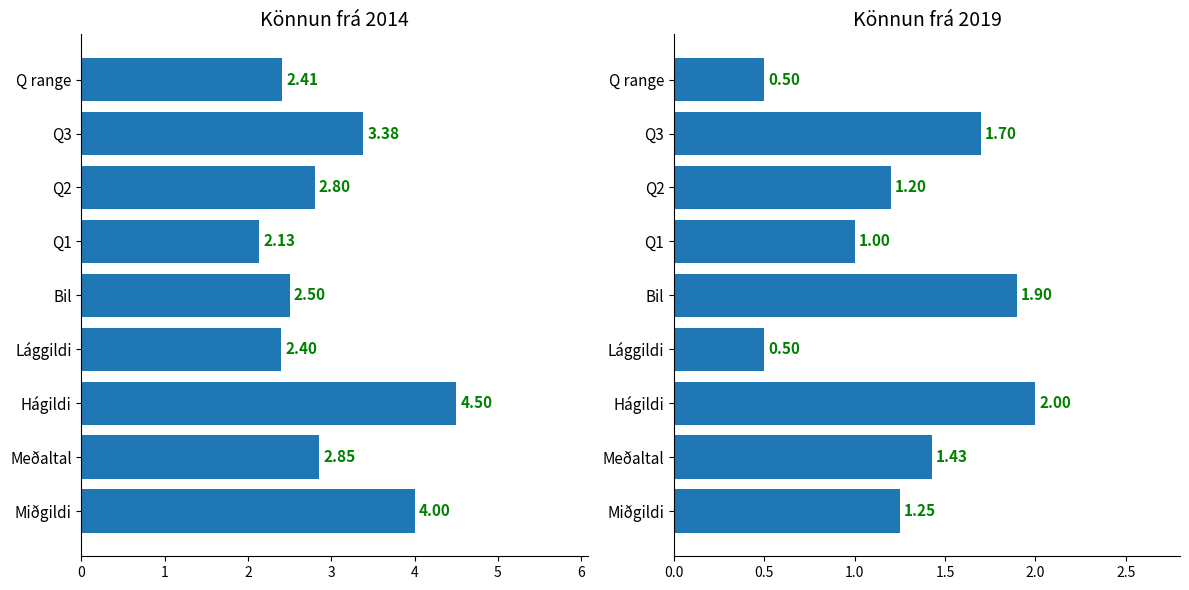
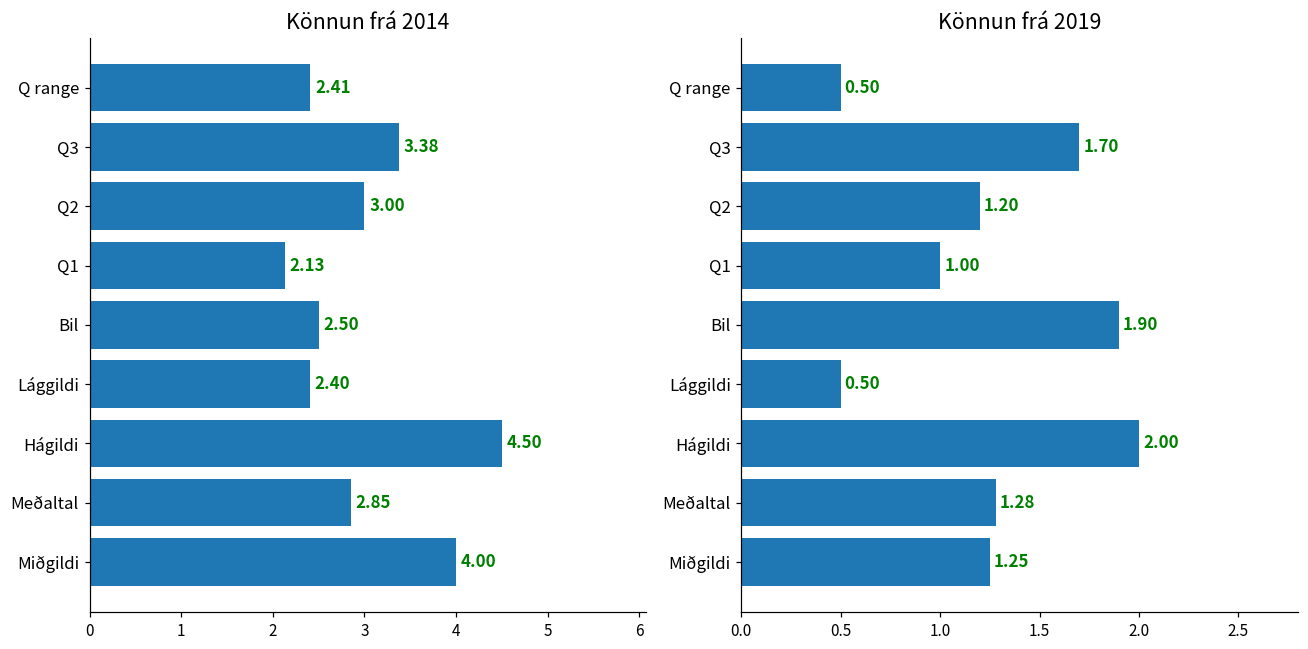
Könnun frá 2014, Q2: 2.80 -> 3.00
Könnun frá 2019, Meðaltal: 1.43 -> 1.28
